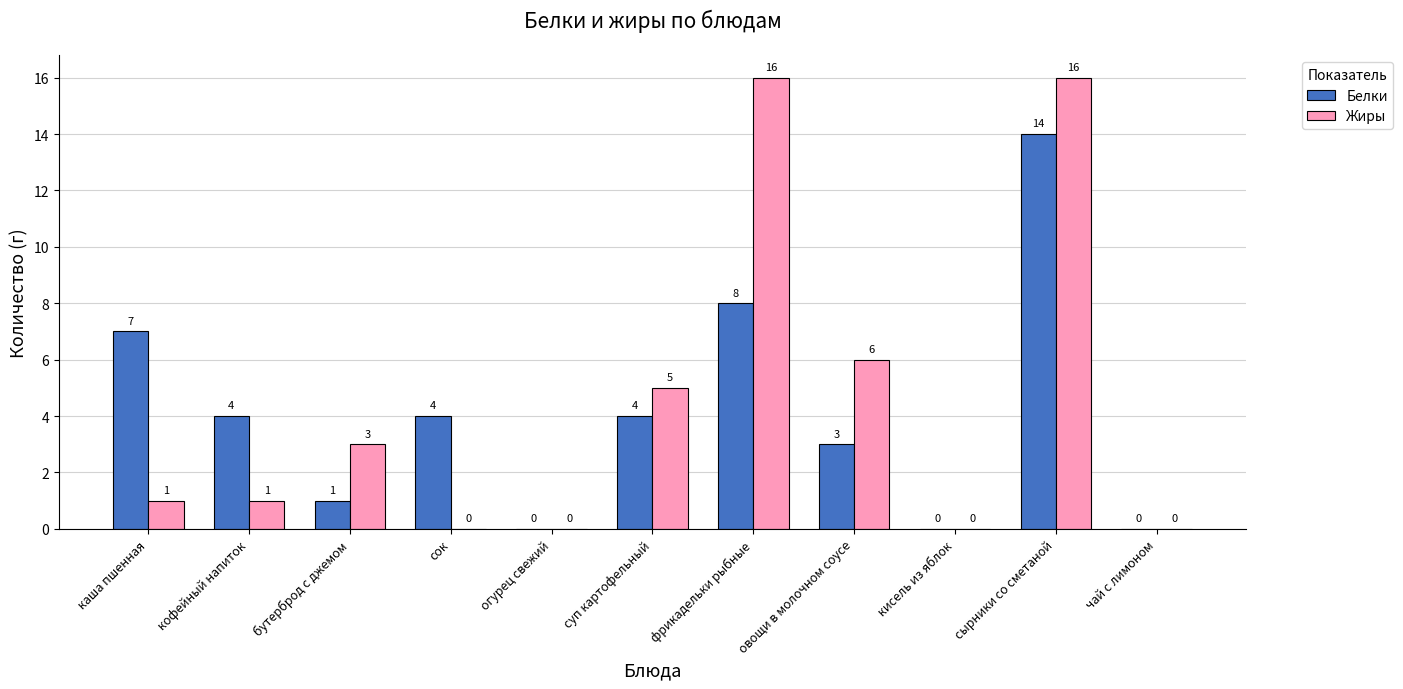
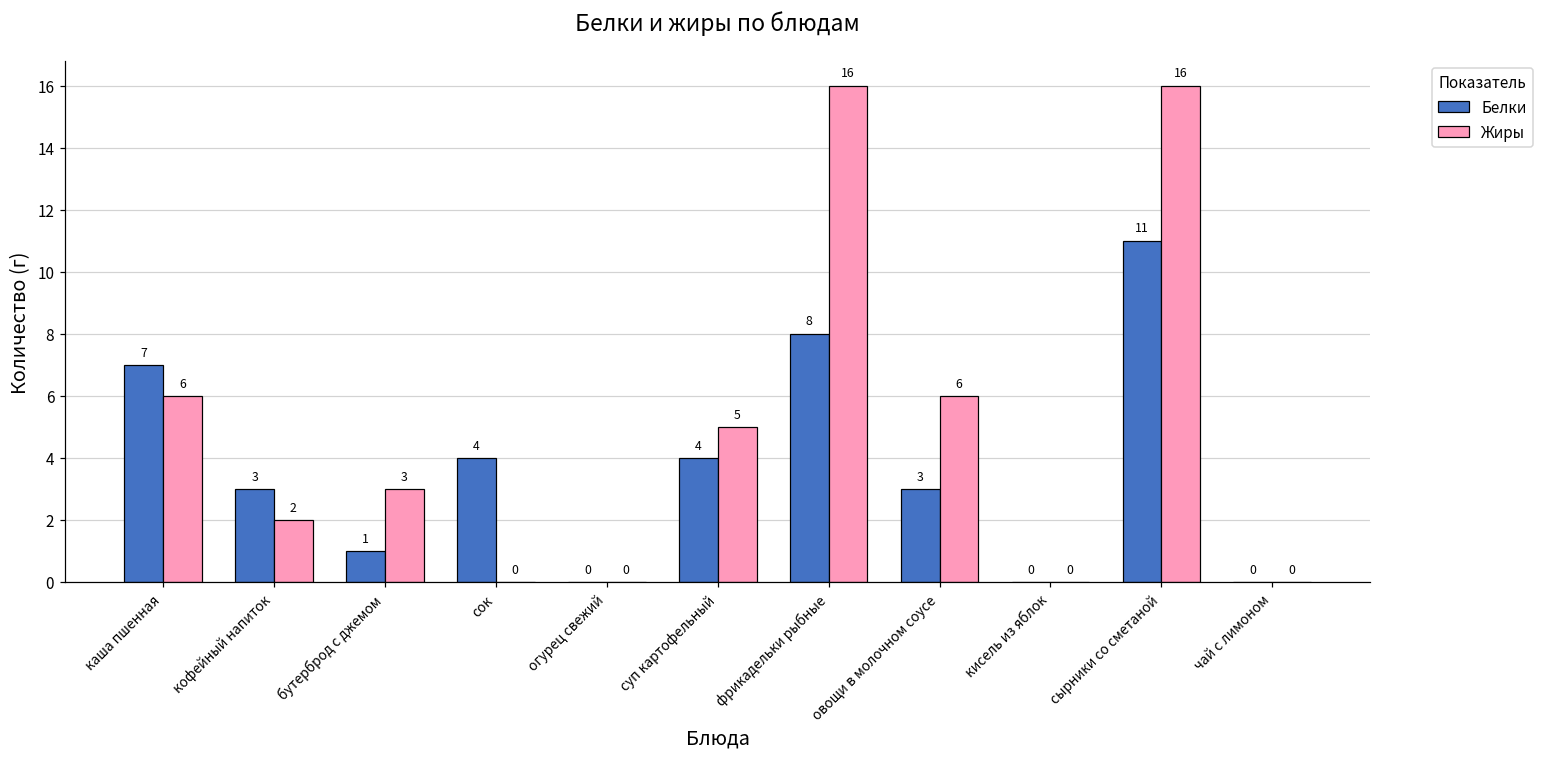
Жиры, каша пшенная: 1 -> 6
Белки, кофейный напиток: 4 -> 3
Жиры, кофейный напиток: 1 -> 2
Белки, сырники со сметаной: 14 -> 11
